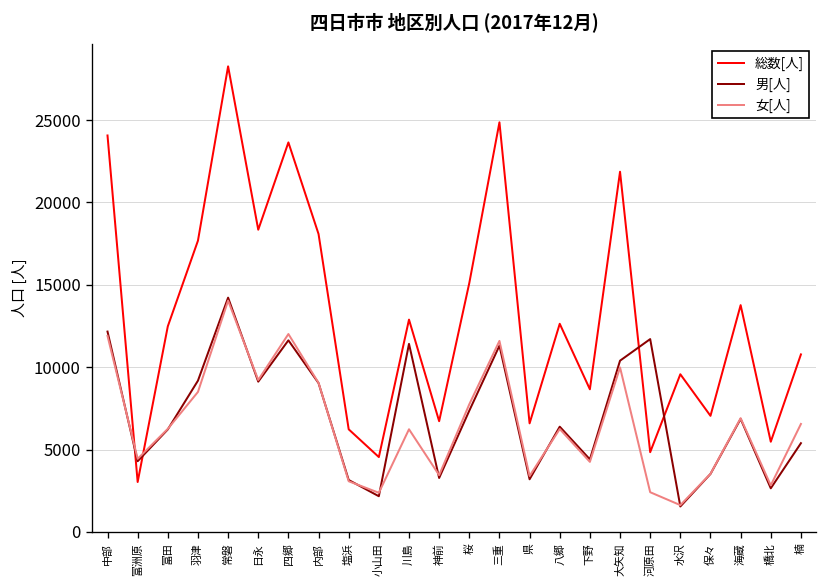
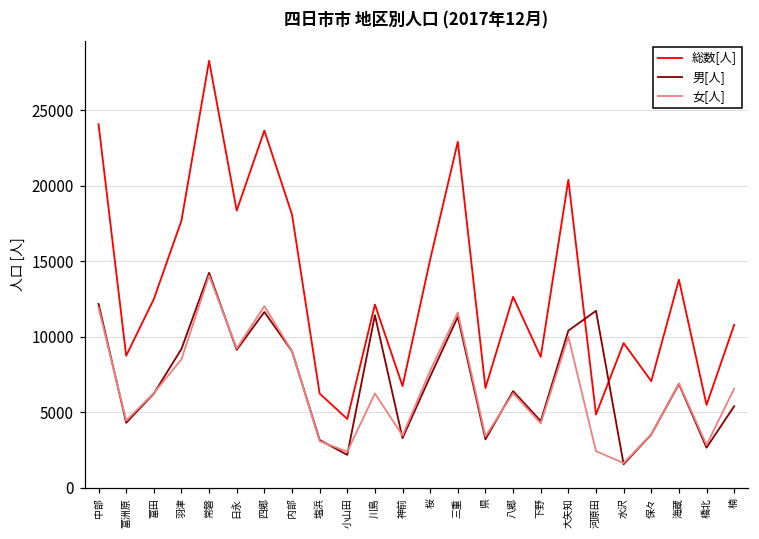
総数[人], 富洲原: 3000 -> 8700
総数[人], 川島: 12900 -> 12100
総数[人], 三重: 24900 -> 22900
総数[人], 大矢知: 21900 -> 20400
